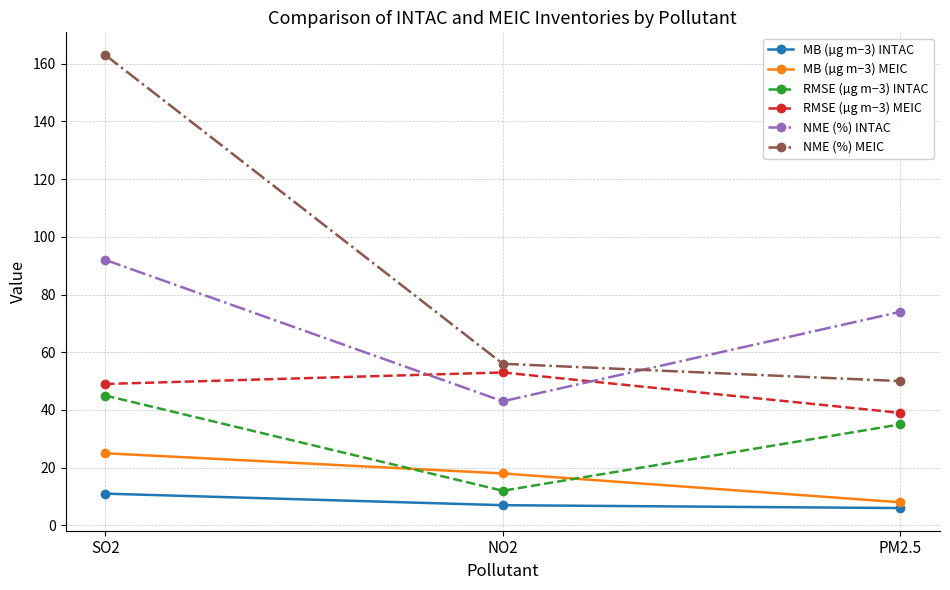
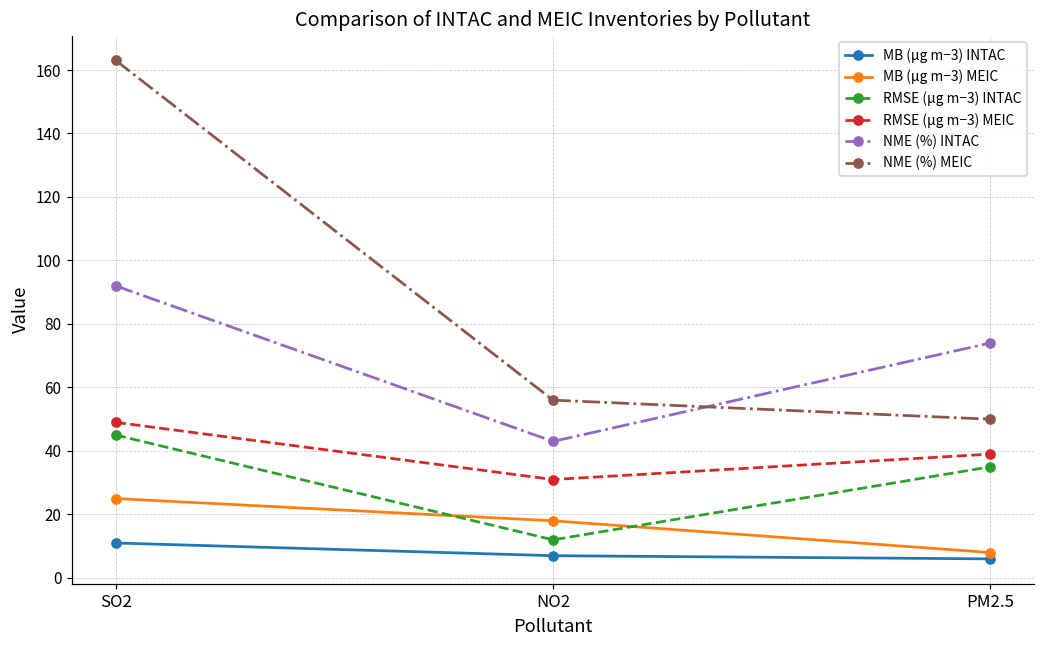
RMSE (µg m−3) MEIC, NO2: 53 -> 31
